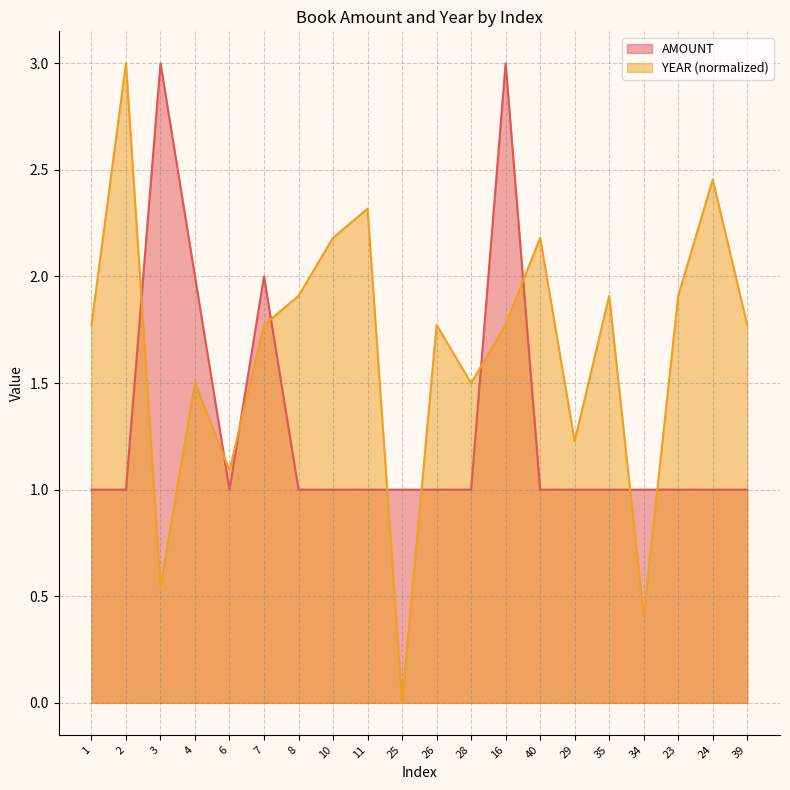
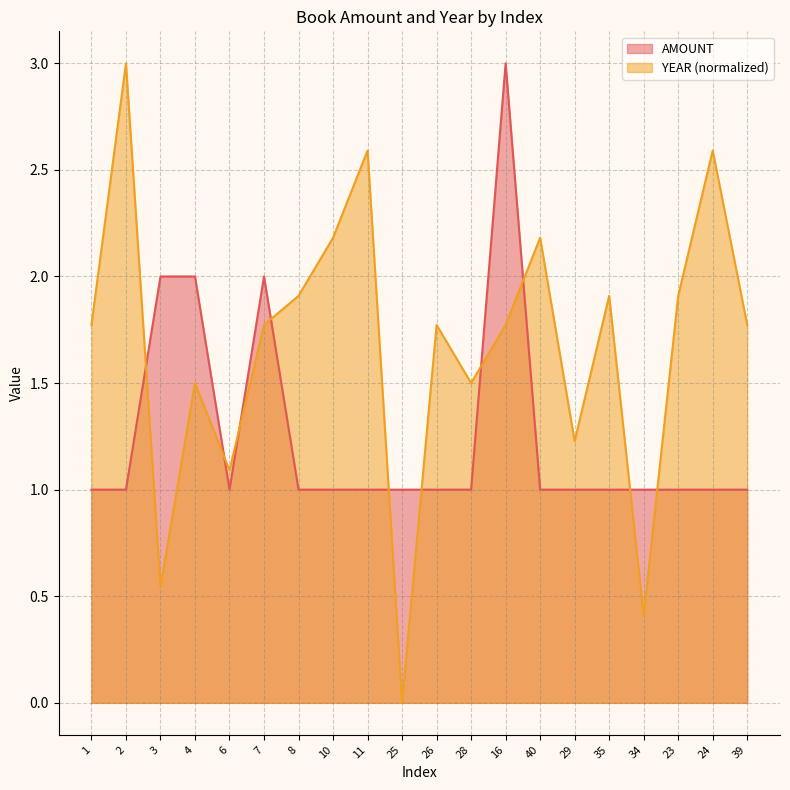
AMOUNT, 3: 3 -> 2
YEAR (normalized), 11: 2.32 -> 2.59
YEAR (normalized), 24: 2.45 -> 2.59
